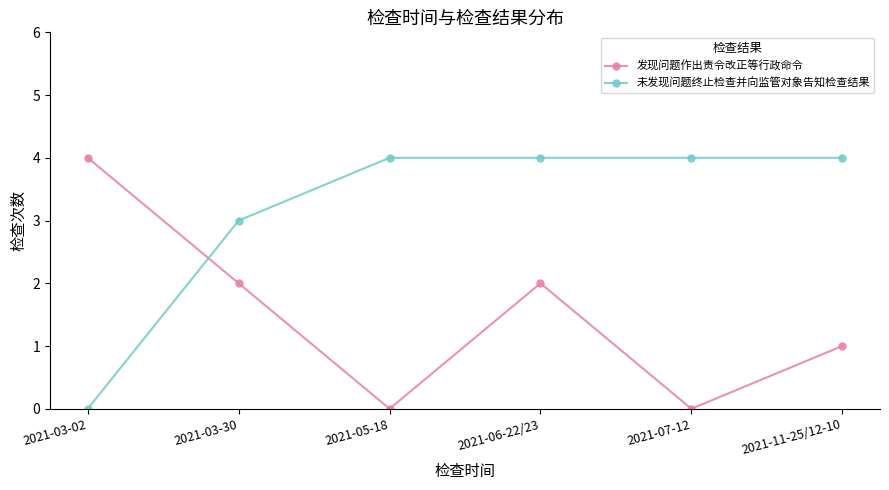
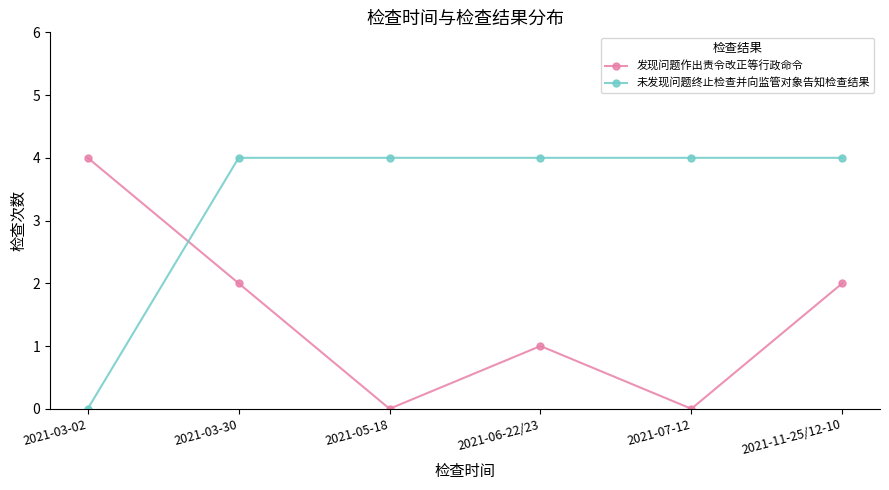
未发现问题终止检查并向监管对象告知检查结果, 2021-03-30: 3 -> 4
发现问题作出责令改正等行政命令, 2021-06-22/23: 2 -> 1
发现问题作出责令改正等行政命令, 2021-11-25/12-10: 1 -> 2
